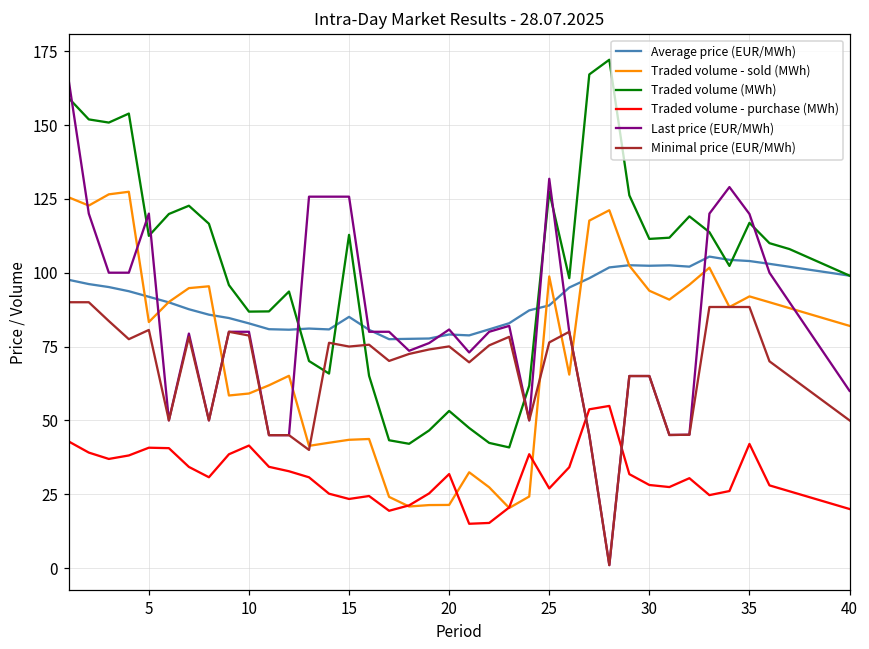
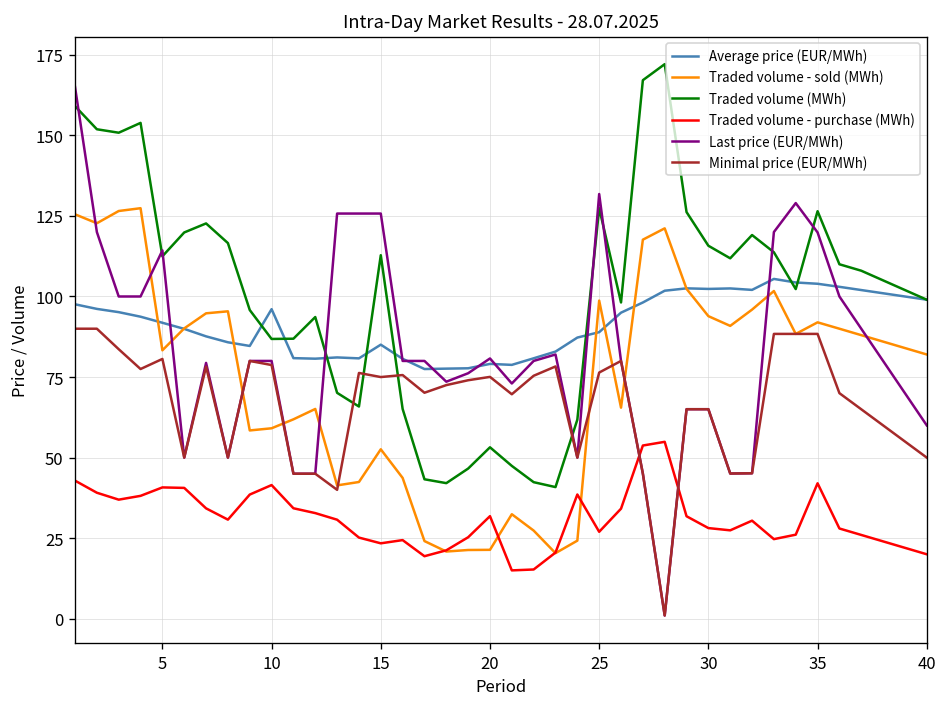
Last price (EUR/MWh), 5: 120 -> 114
Average price (EUR/MWh), 10: 83 -> 96
Traded volume - sold (MWh), 15: 43 -> 53
Traded volume (MWh), 30: 111 -> 116
Traded volume (MWh), 35: 117 -> 126
